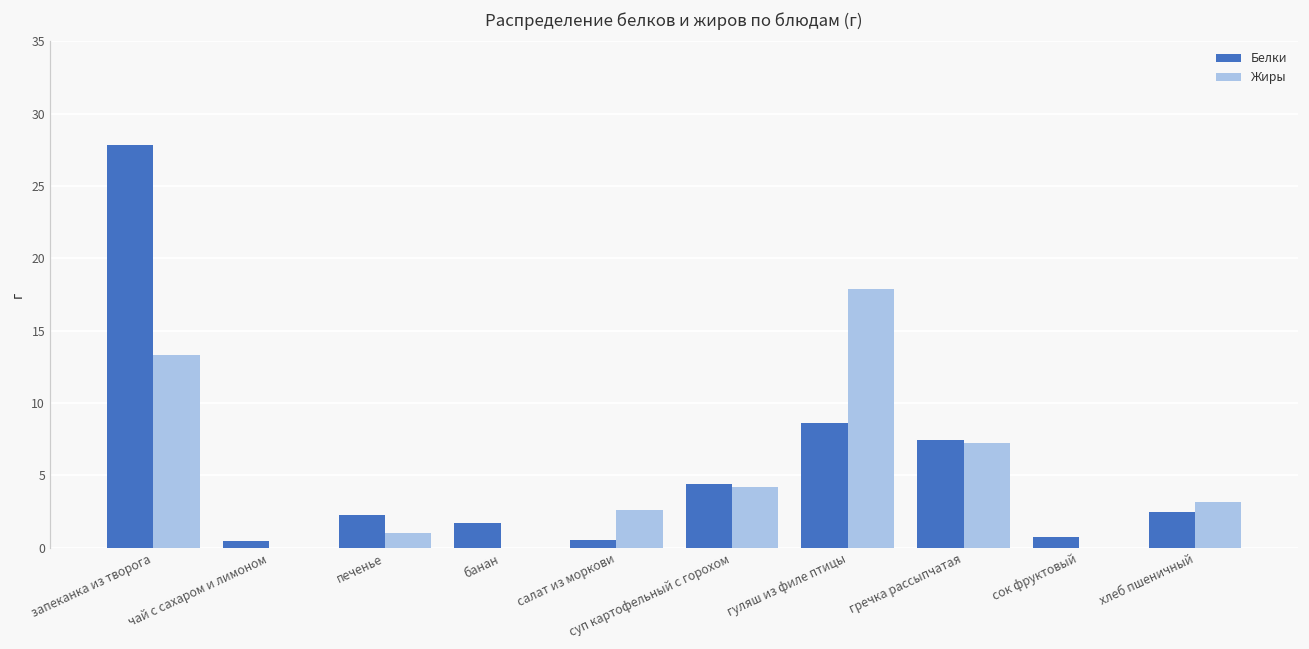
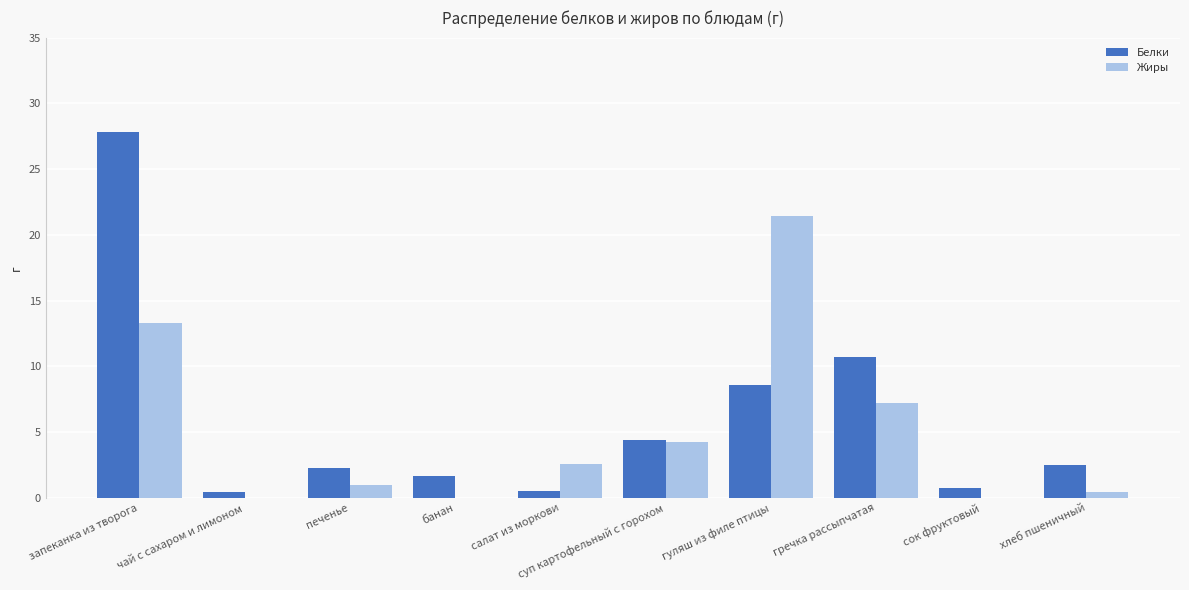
Жиры, гуляш из филе птицы: 17.9 -> 21.5
Белки, гречка рассыпчатая: 7.5 -> 10.7
Жиры, хлеб пшеничный: 3.2 -> 0.5
